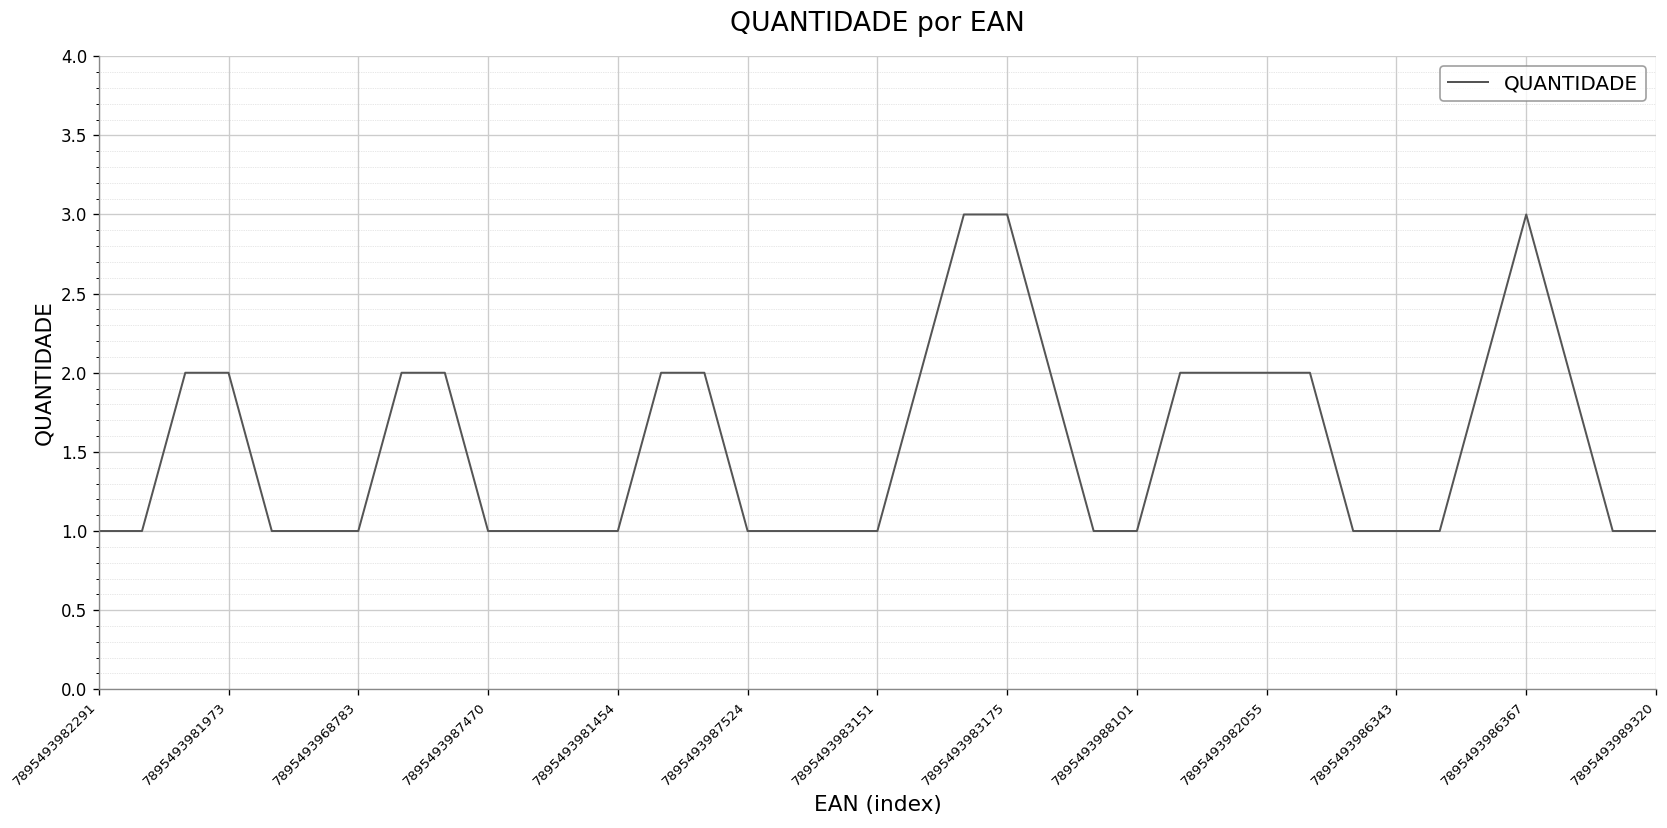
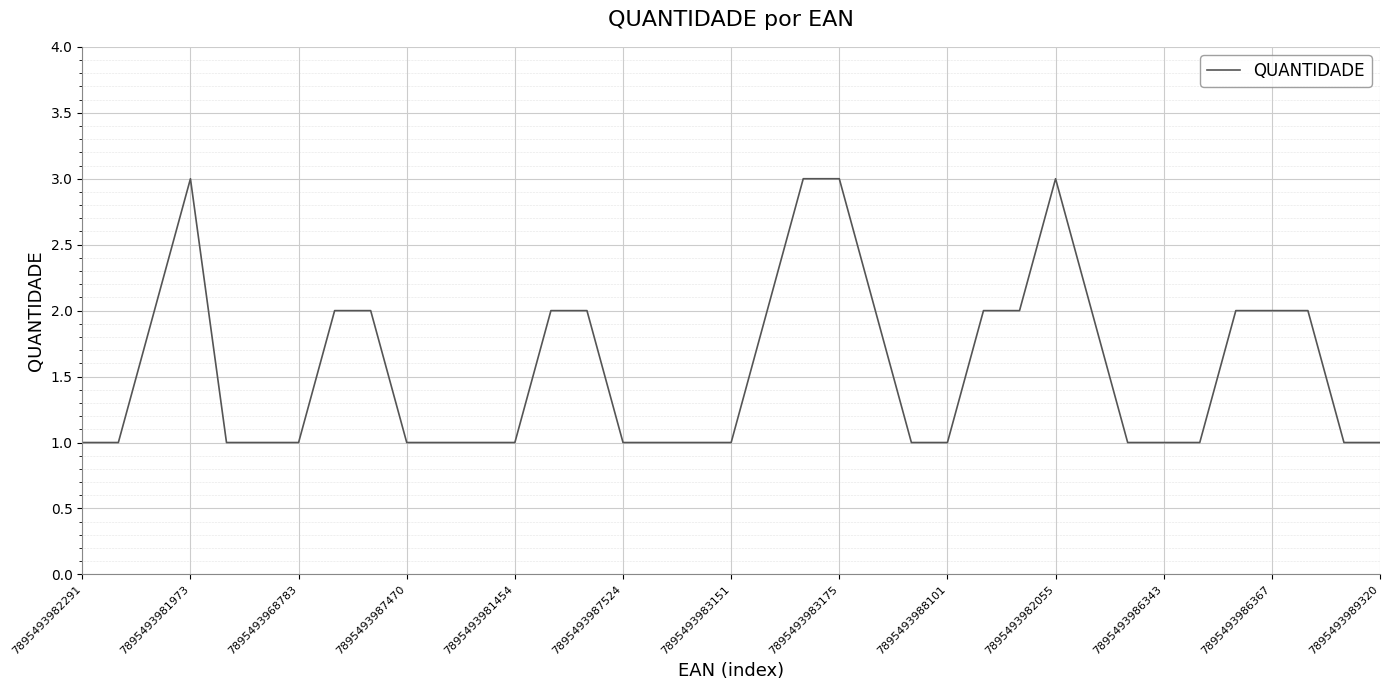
7895493981973: 2 -> 3
7895493982055: 2 -> 3
7895493986367: 3 -> 2
